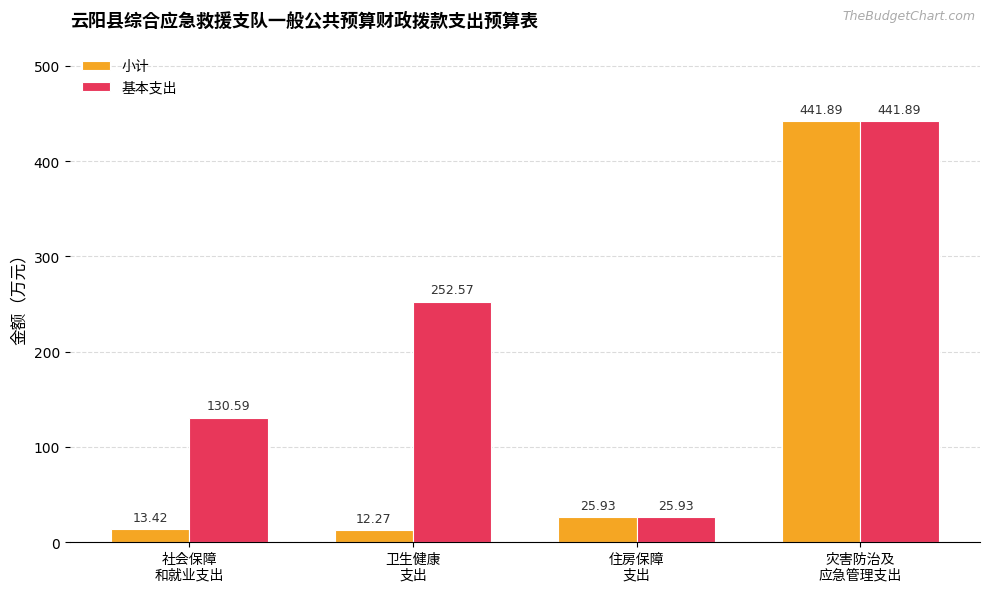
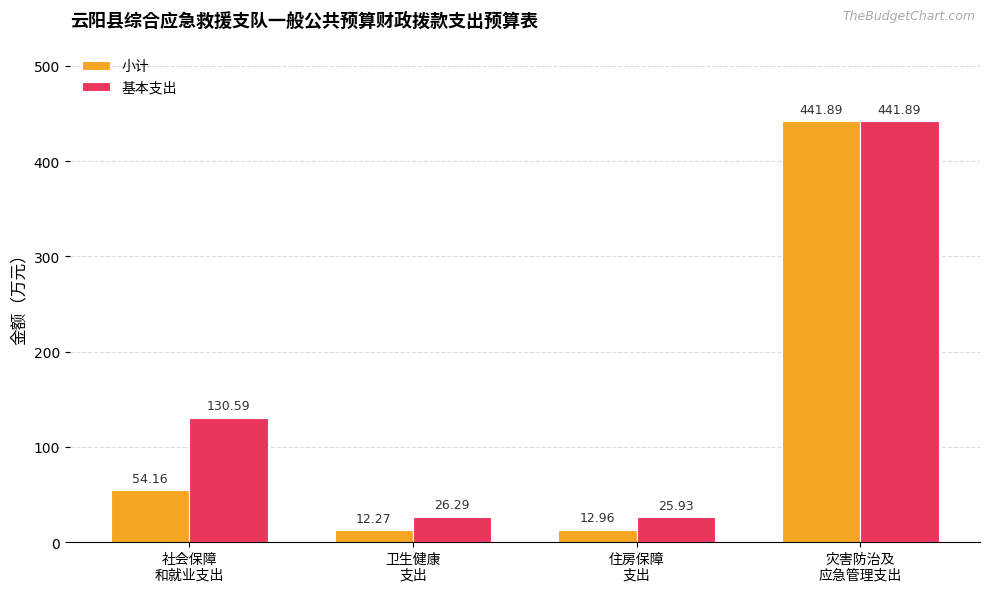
小计, 社会保障 和就业支出: 13.42 -> 54.16
基本支出, 卫生健康 支出: 252.57 -> 26.29
小计, 住房保障 支出: 25.93 -> 12.96
